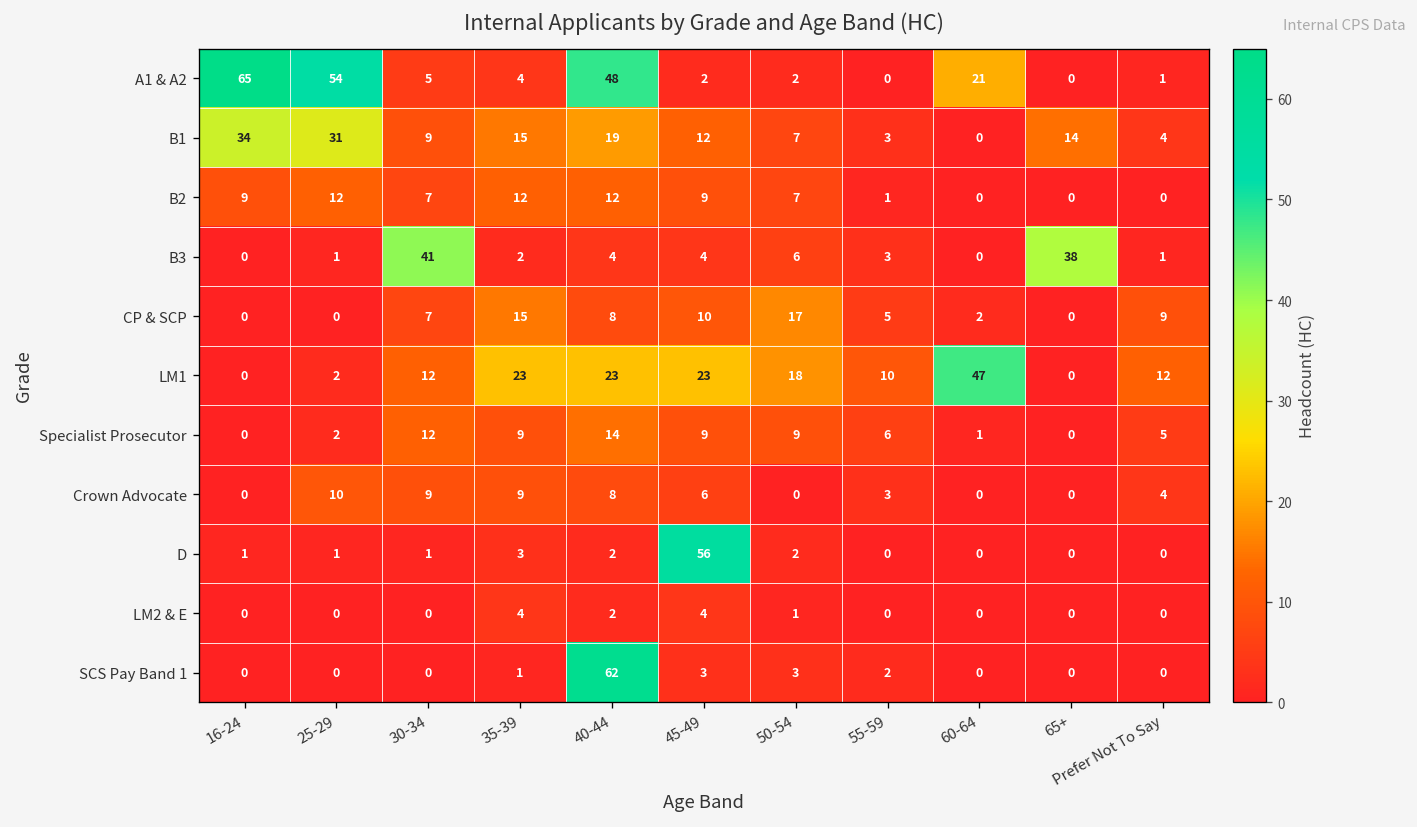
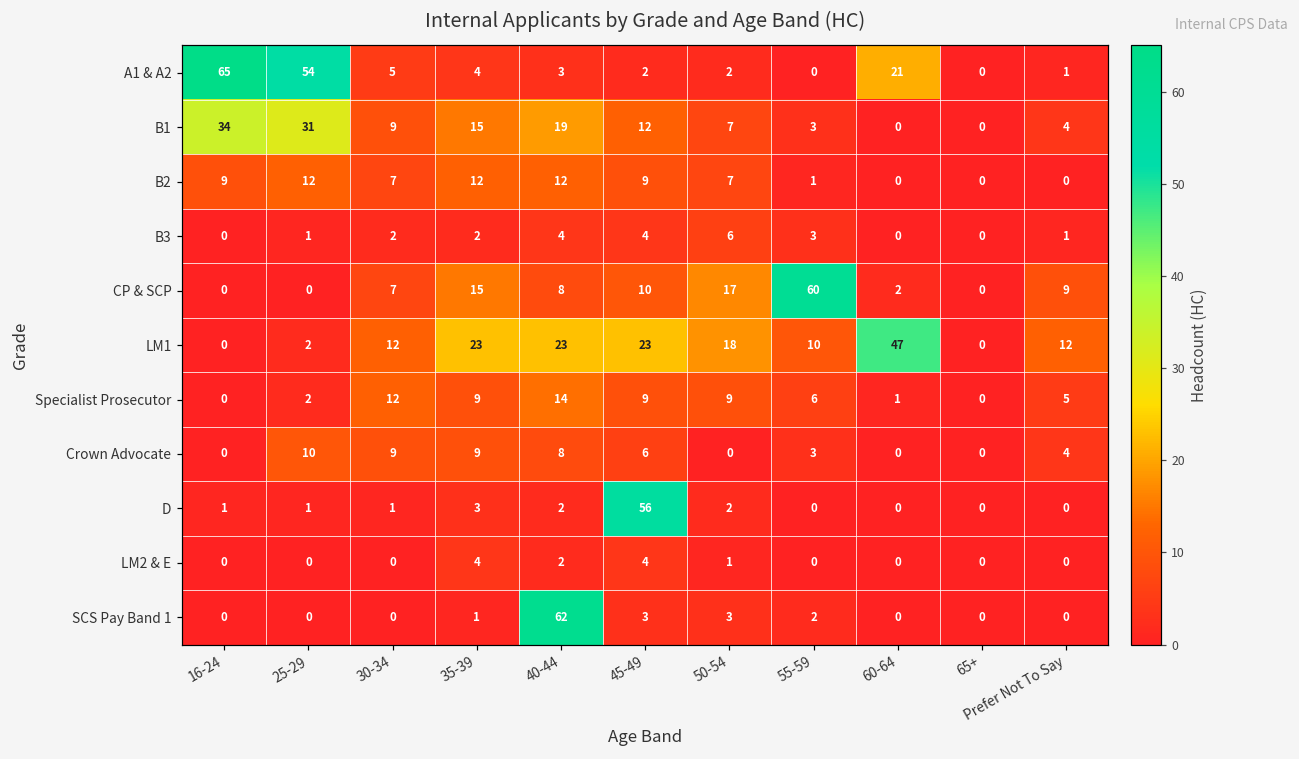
A1 & A2, 40-44: 48 -> 3
B1, 65+: 14 -> 0
B3, 30-34: 41 -> 2
B3, 65+: 38 -> 0
CP & SCP, 55-59: 5 -> 60
